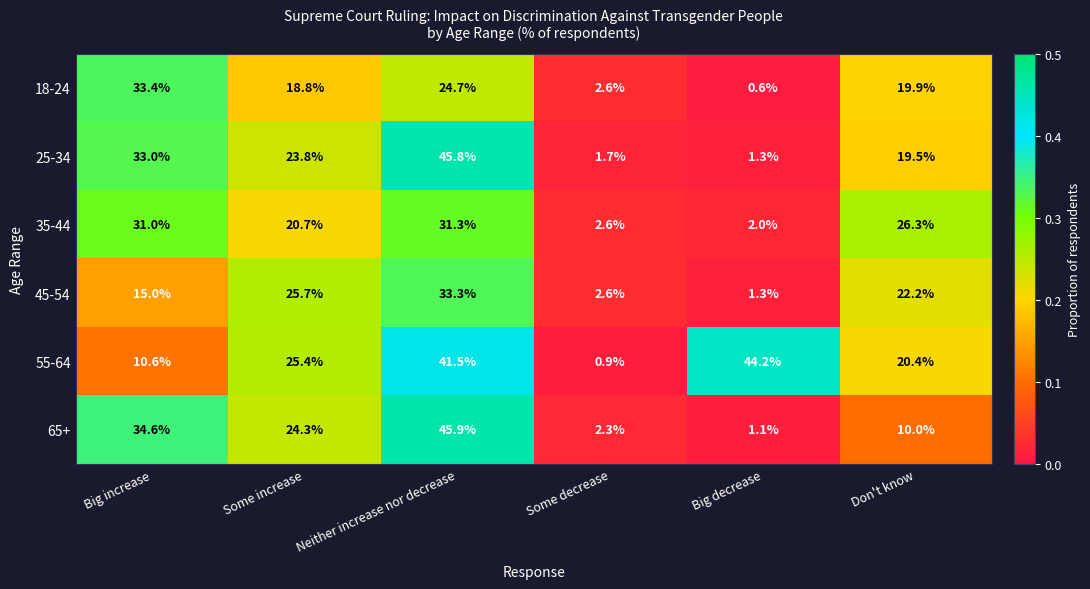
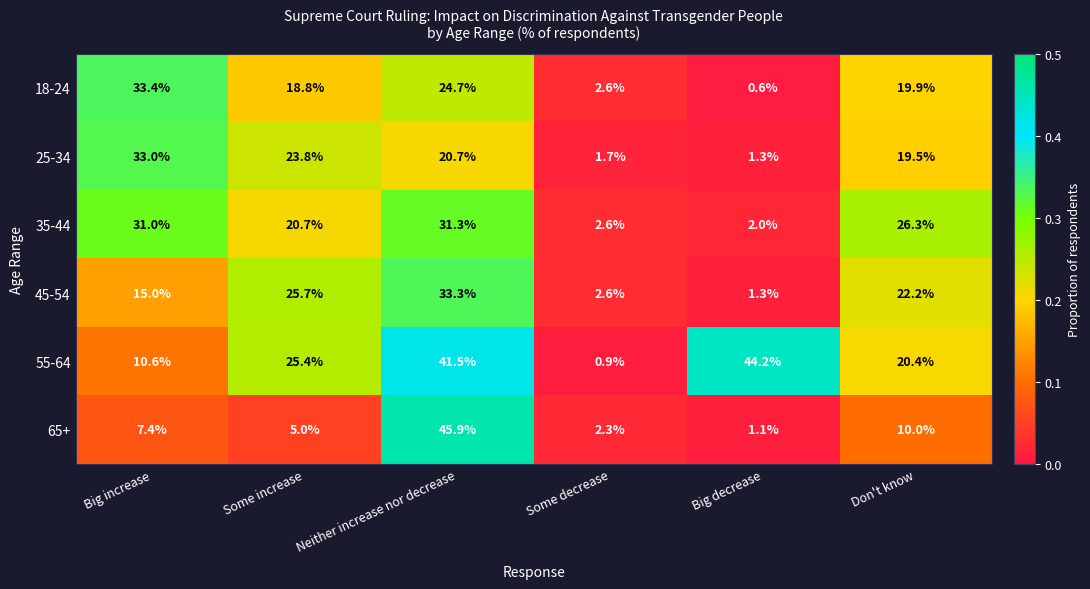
25-34, Neither increase nor decrease: 45.8% -> 20.7%
65+, Big increase: 34.6% -> 7.4%
65+, Some increase: 24.3% -> 5.0%
